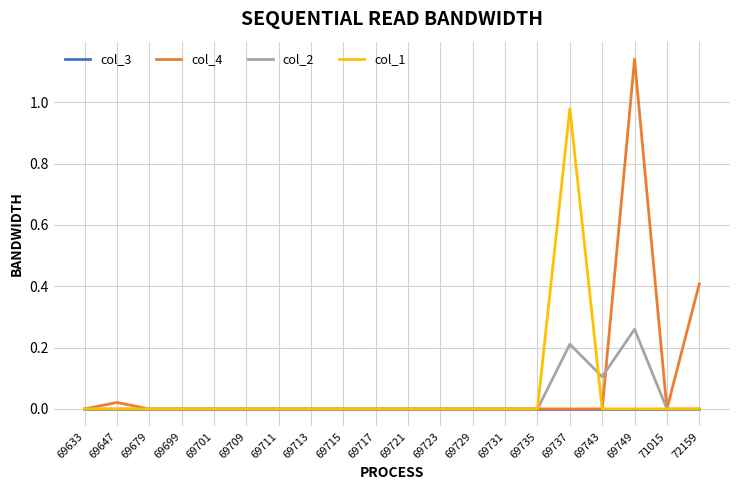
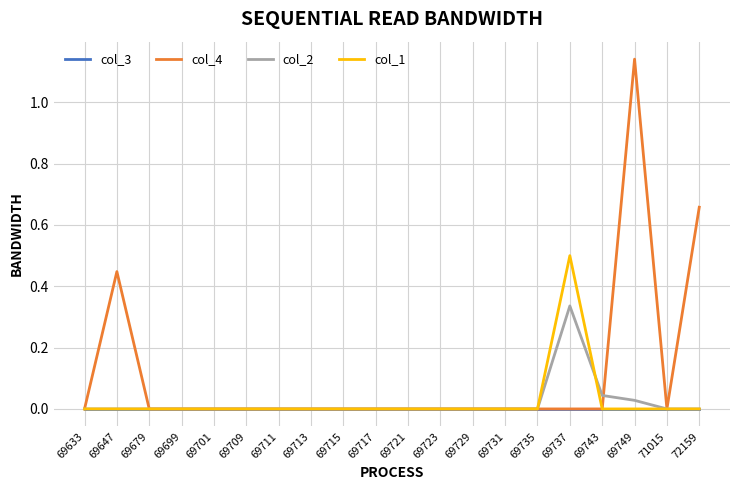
col_4, 69647: 0.02 -> 0.45
col_2, 69737: 0.21 -> 0.34
col_1, 69737: 0.98 -> 0.50
col_2, 69743: 0.11 -> 0.04
col_2, 69749: 0.26 -> 0.03
col_4, 72159: 0.41 -> 0.66
